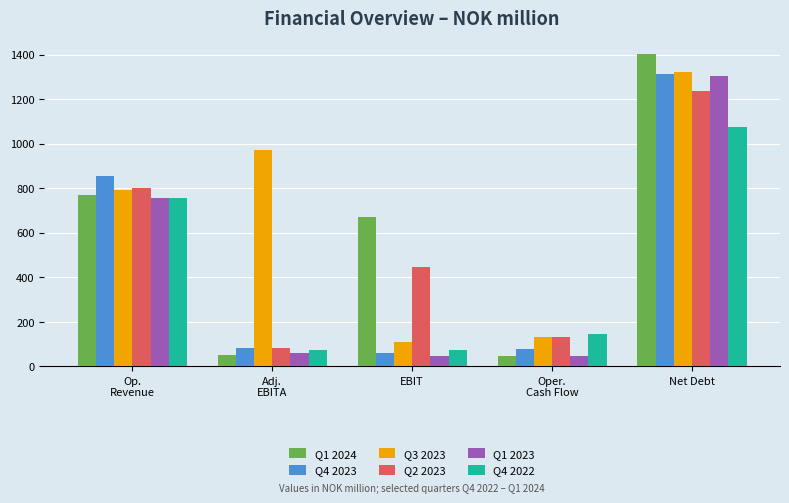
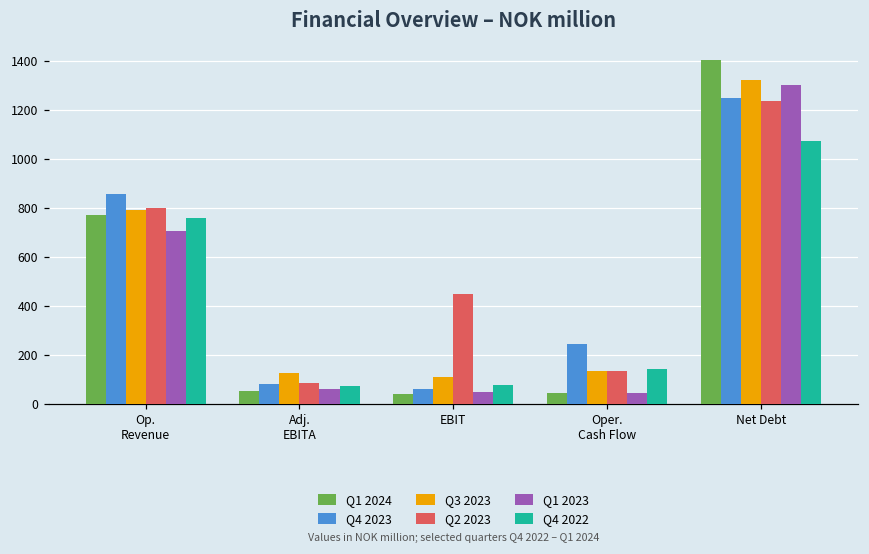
Q1 2023, Op. Revenue: 760 -> 700
Q3 2023, Adj. EBITA: 970 -> 120
Q1 2024, EBIT: 670 -> 40
Q4 2023, Oper. Cash Flow: 80 -> 240
Q4 2023, Net Debt: 1310 -> 1250
